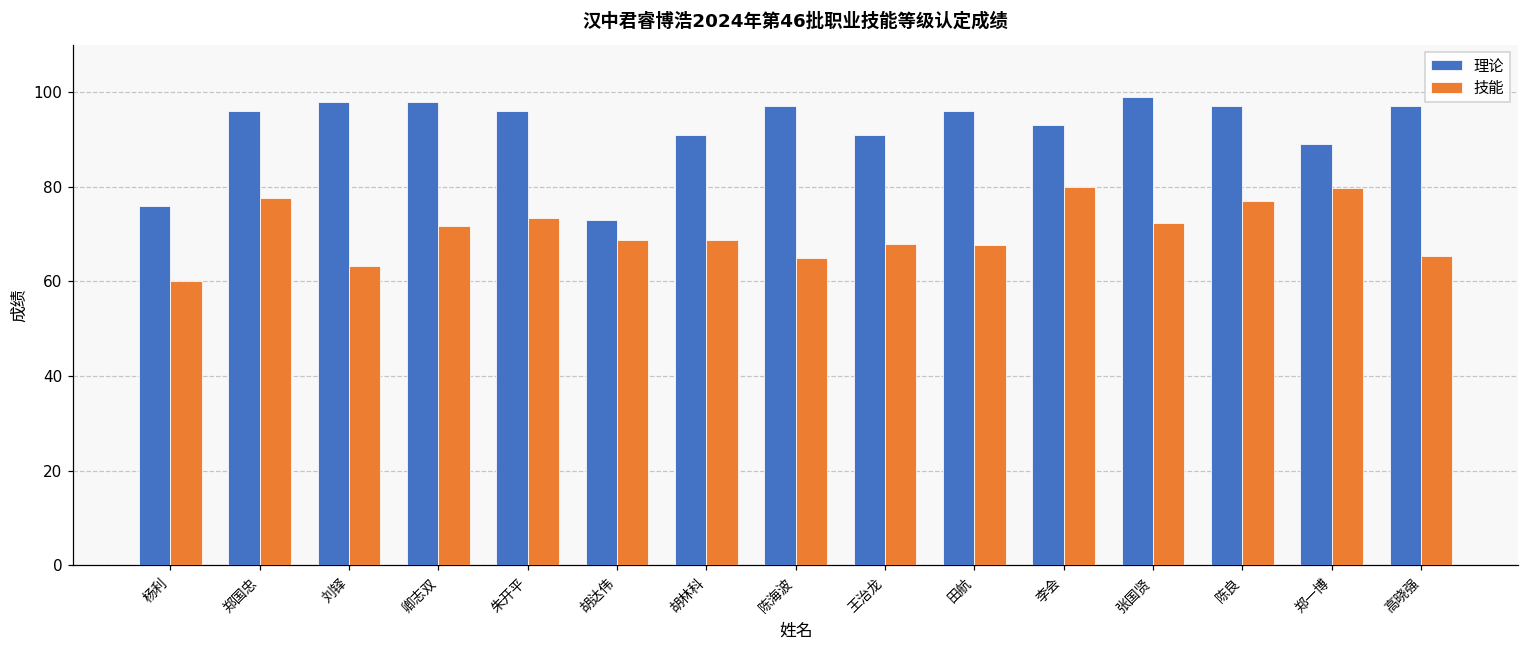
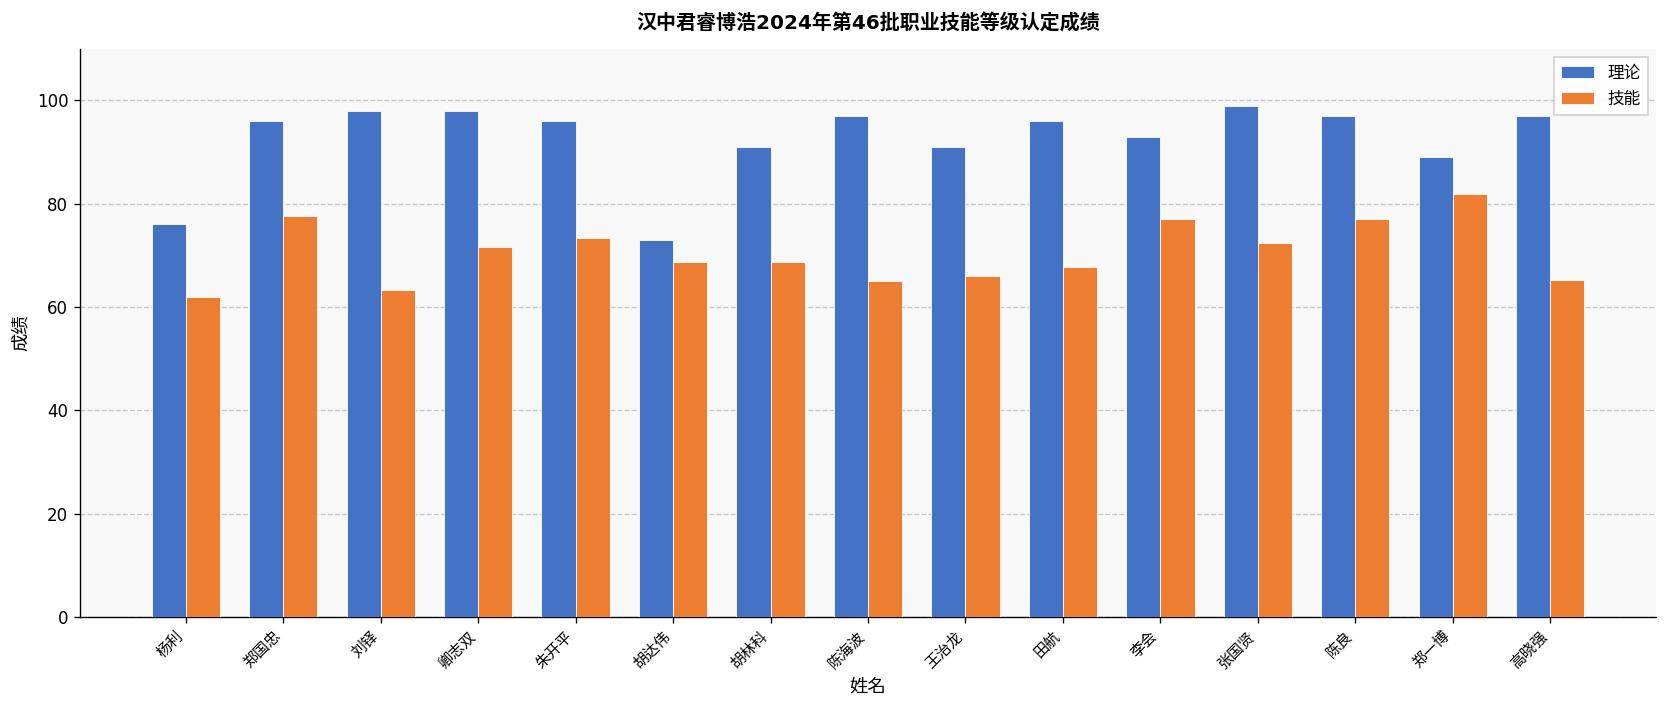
技能, 杨利: 60 -> 62
技能, 王治龙: 68 -> 66
技能, 李会: 80 -> 77
技能, 郑一博: 80 -> 82
